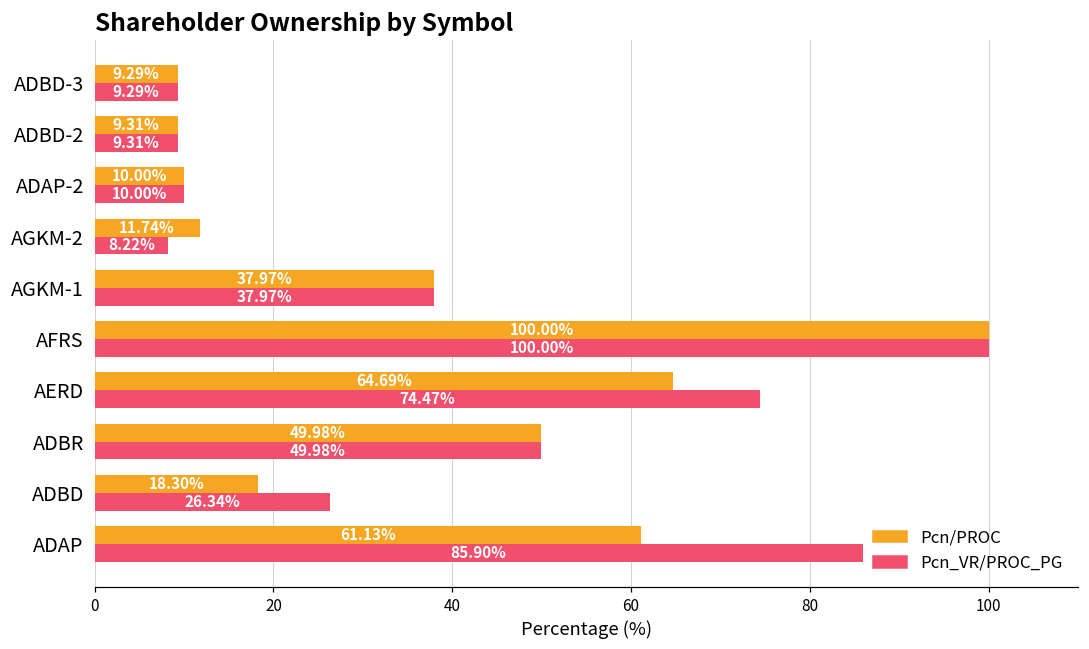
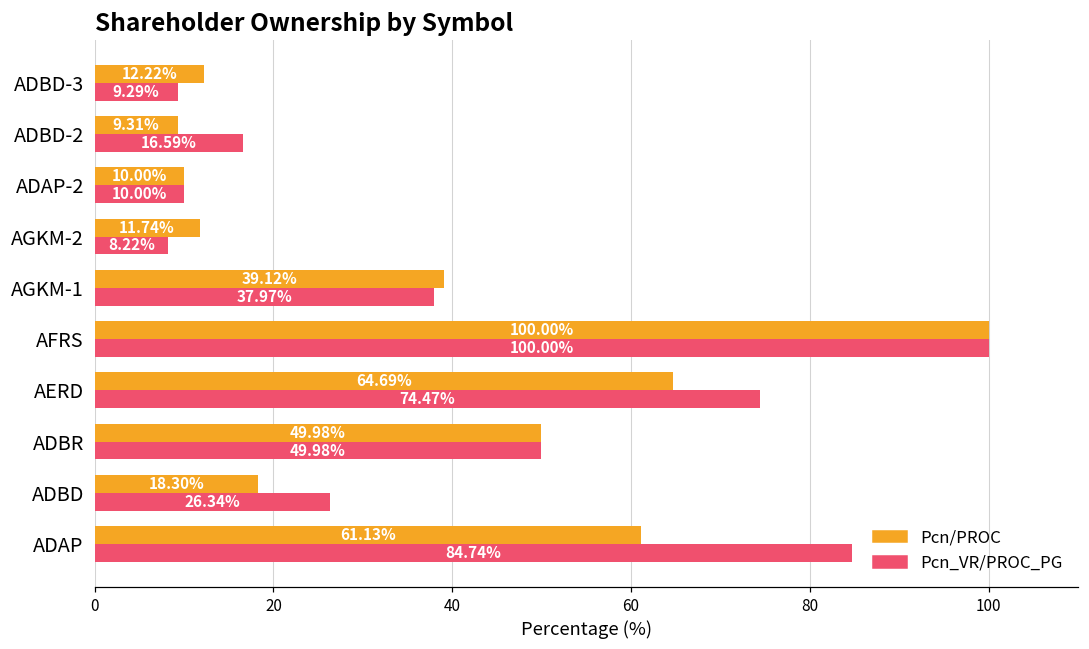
Pcn/PROC, ADBD-3: 9.29% -> 12.22%
Pcn_VR/PROC_PG, ADBD-2: 9.31% -> 16.59%
Pcn/PROC, AGKM-1: 37.97% -> 39.12%
Pcn_VR/PROC_PG, ADAP: 85.90% -> 84.74%
